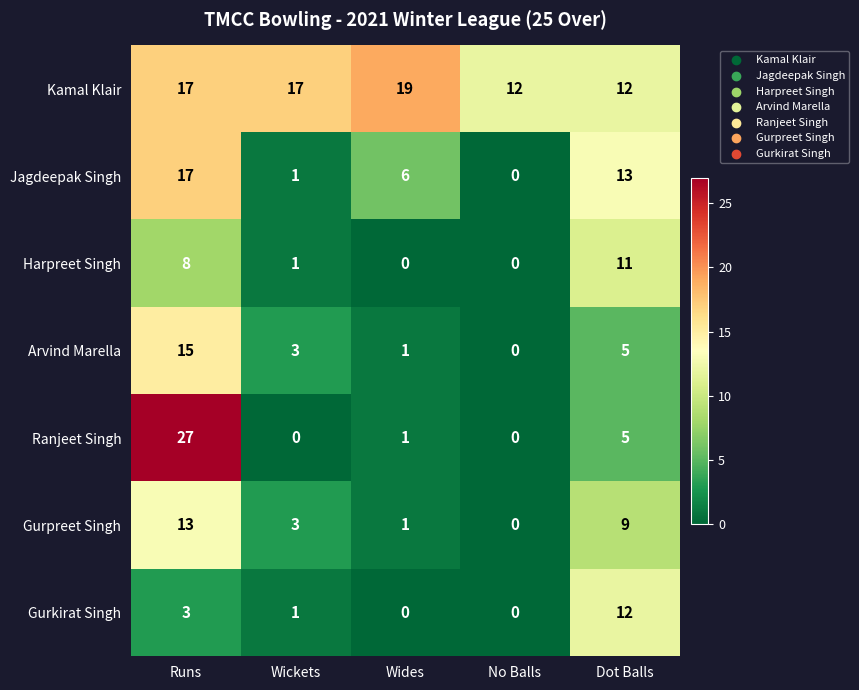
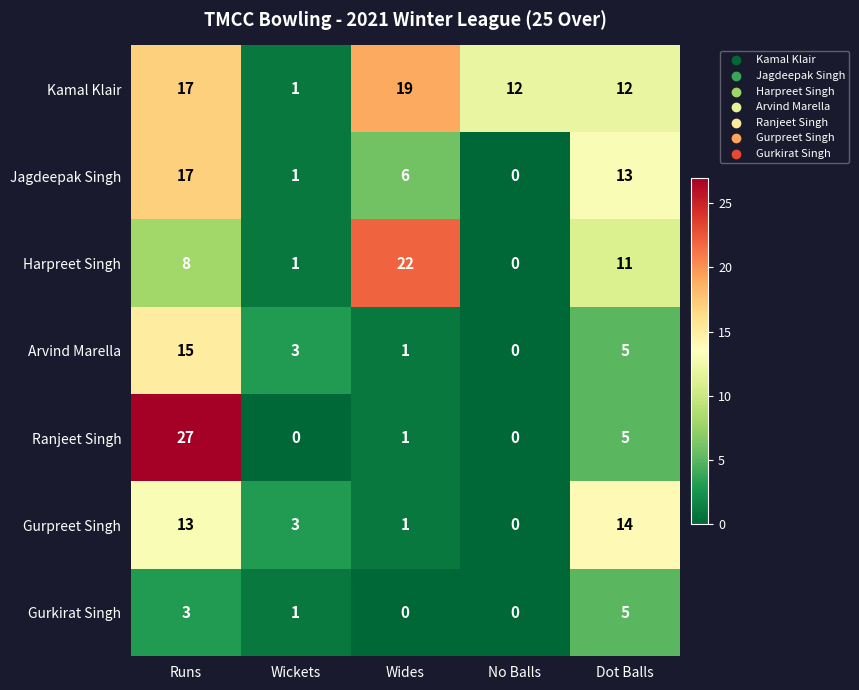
Kamal Klair, Wickets: 17 -> 1
Harpreet Singh, Wides: 0 -> 22
Gurpreet Singh, Dot Balls: 9 -> 14
Gurkirat Singh, Dot Balls: 12 -> 5
